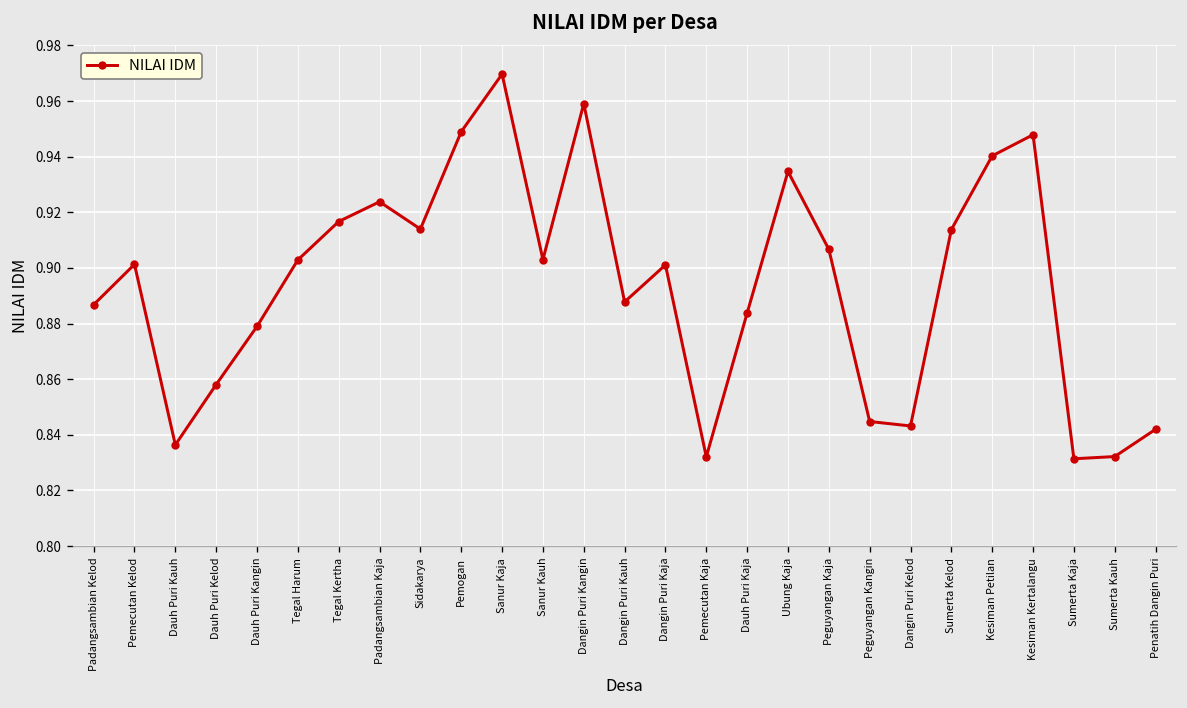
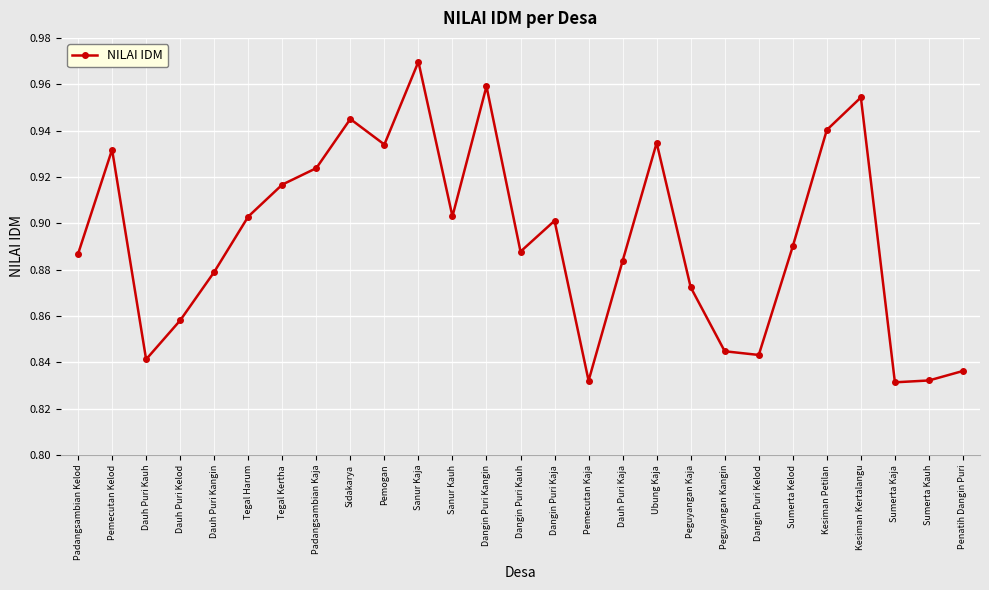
Pemecutan Kelod: 0.901 -> 0.932
Dauh Puri Kauh: 0.836 -> 0.841
Sidakarya: 0.914 -> 0.945
Pemogan: 0.949 -> 0.934
Peguyangan Kaja: 0.907 -> 0.872
Sumerta Kelod: 0.914 -> 0.890
Kesiman Kertalangu: 0.948 -> 0.954
Penatih Dangin Puri: 0.842 -> 0.836
